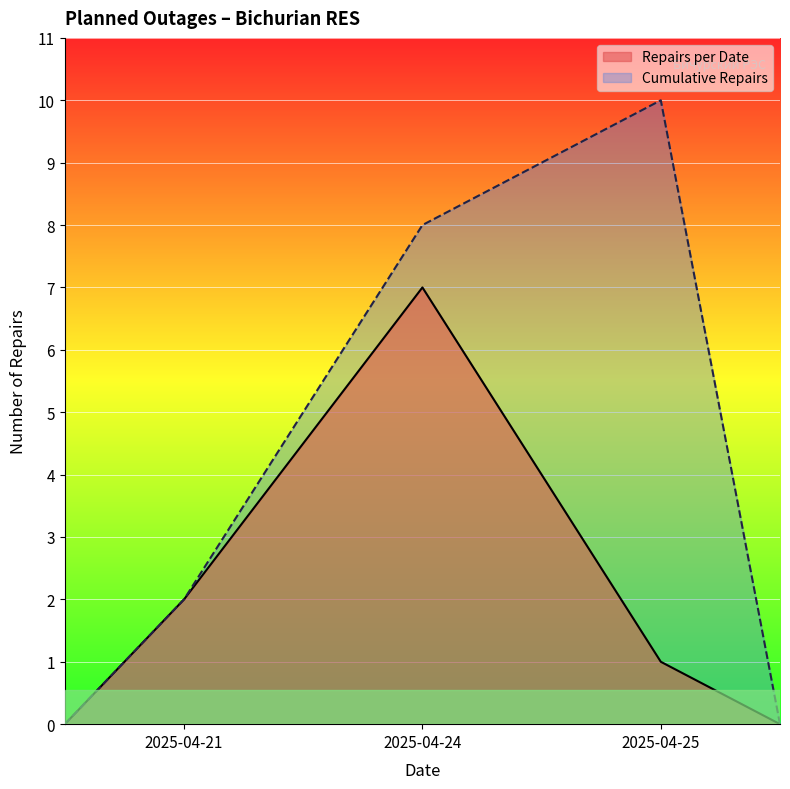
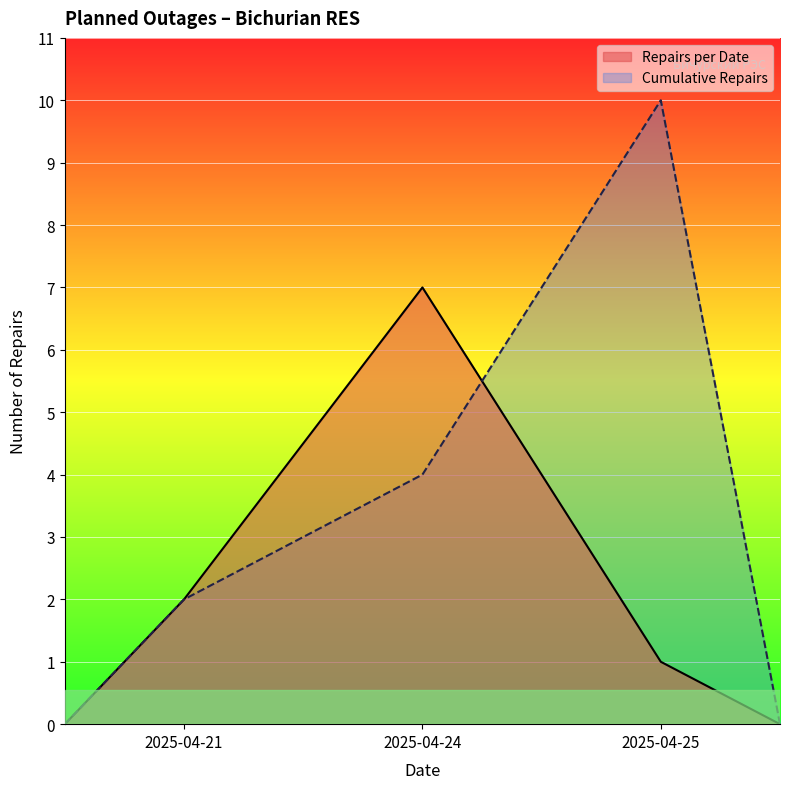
Cumulative Repairs, 2025-04-24: 8 -> 4
